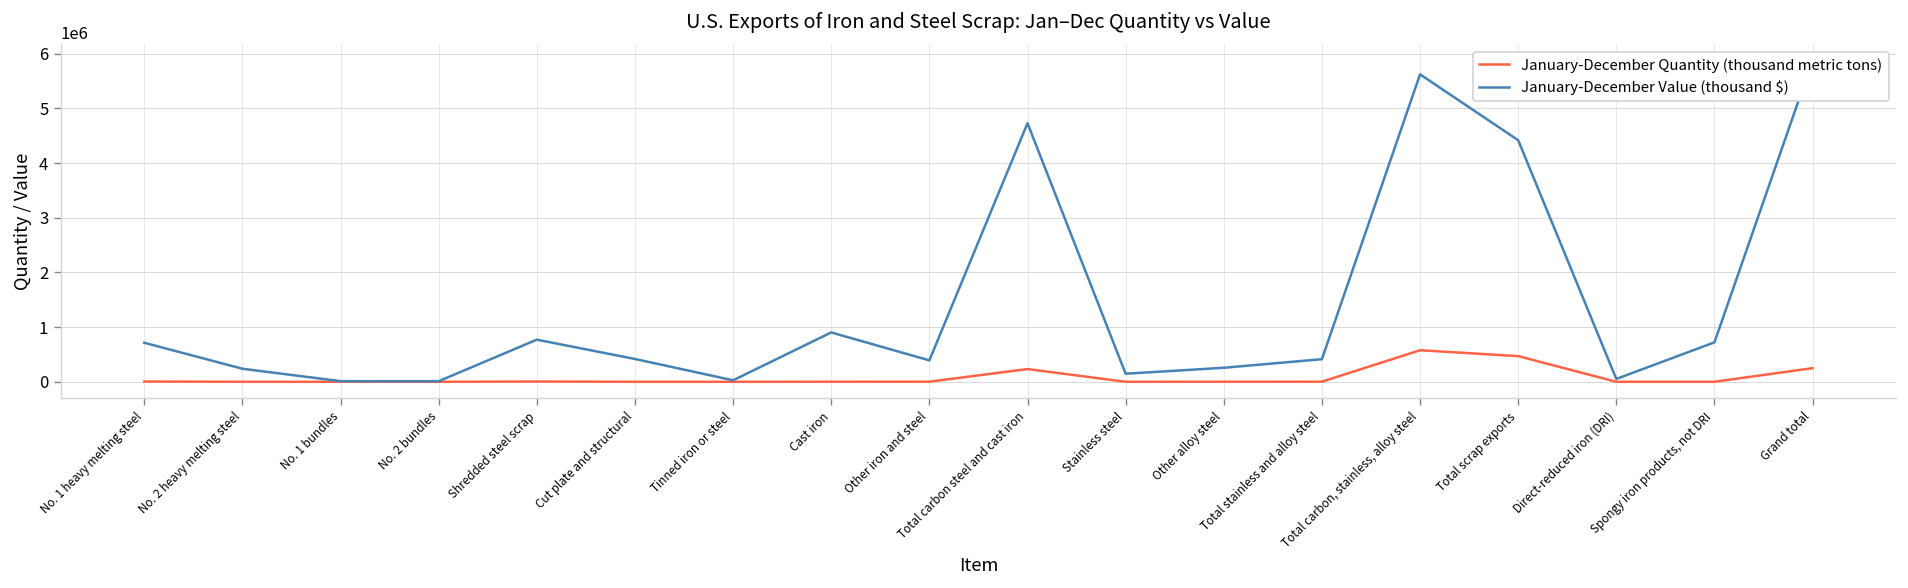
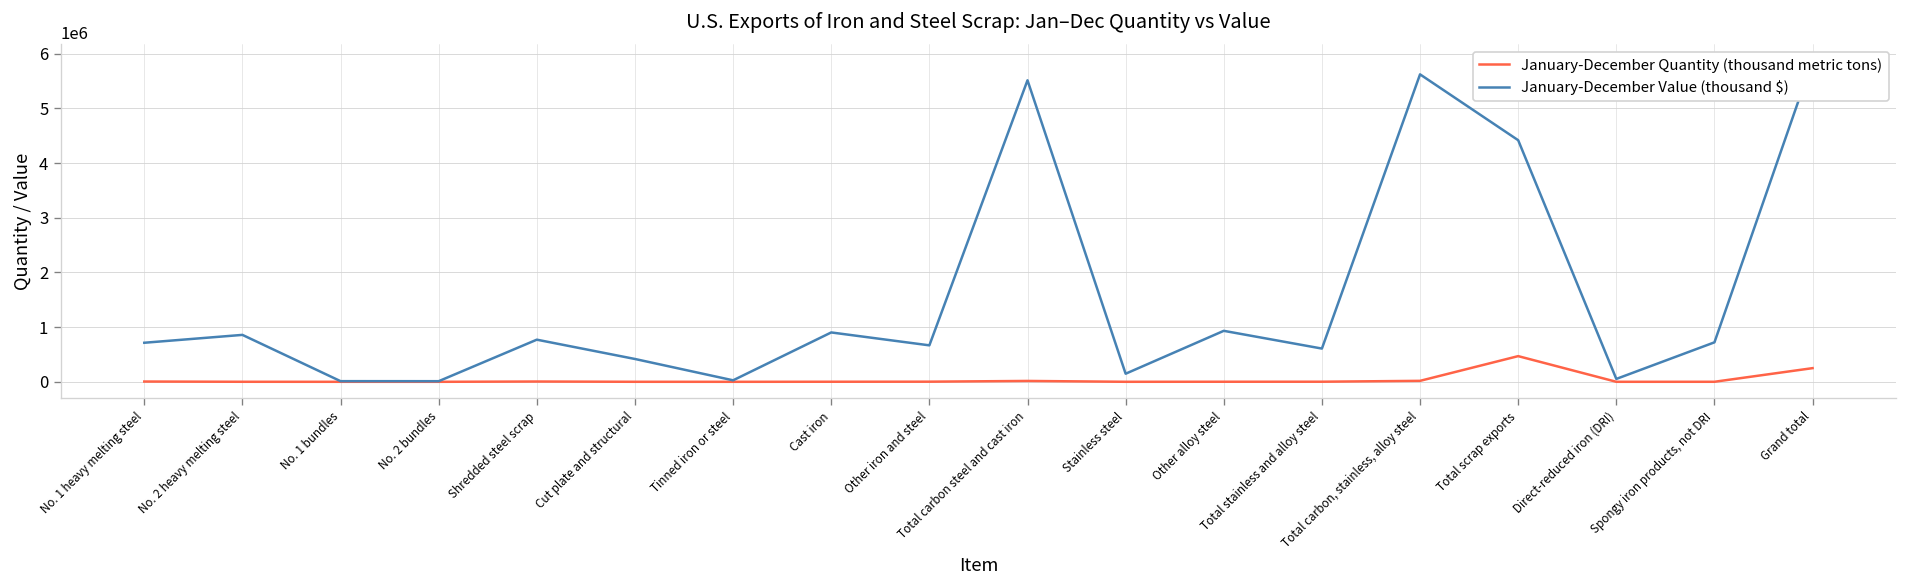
January-December Value (thousand $), No. 2 heavy melting steel: 200000 -> 900000
January-December Value (thousand $), Other iron and steel: 400000 -> 700000
January-December Quantity (thousand metric tons), Total carbon steel and cast iron: 200000 -> 0
January-December Value (thousand $), Total carbon steel and cast iron: 4700000 -> 5500000
January-December Value (thousand $), Other alloy steel: 300000 -> 900000
January-December Value (thousand $), Total stainless and alloy steel: 400000 -> 600000
January-December Quantity (thousand metric tons), Total carbon, stainless, alloy steel: 600000 -> 0
